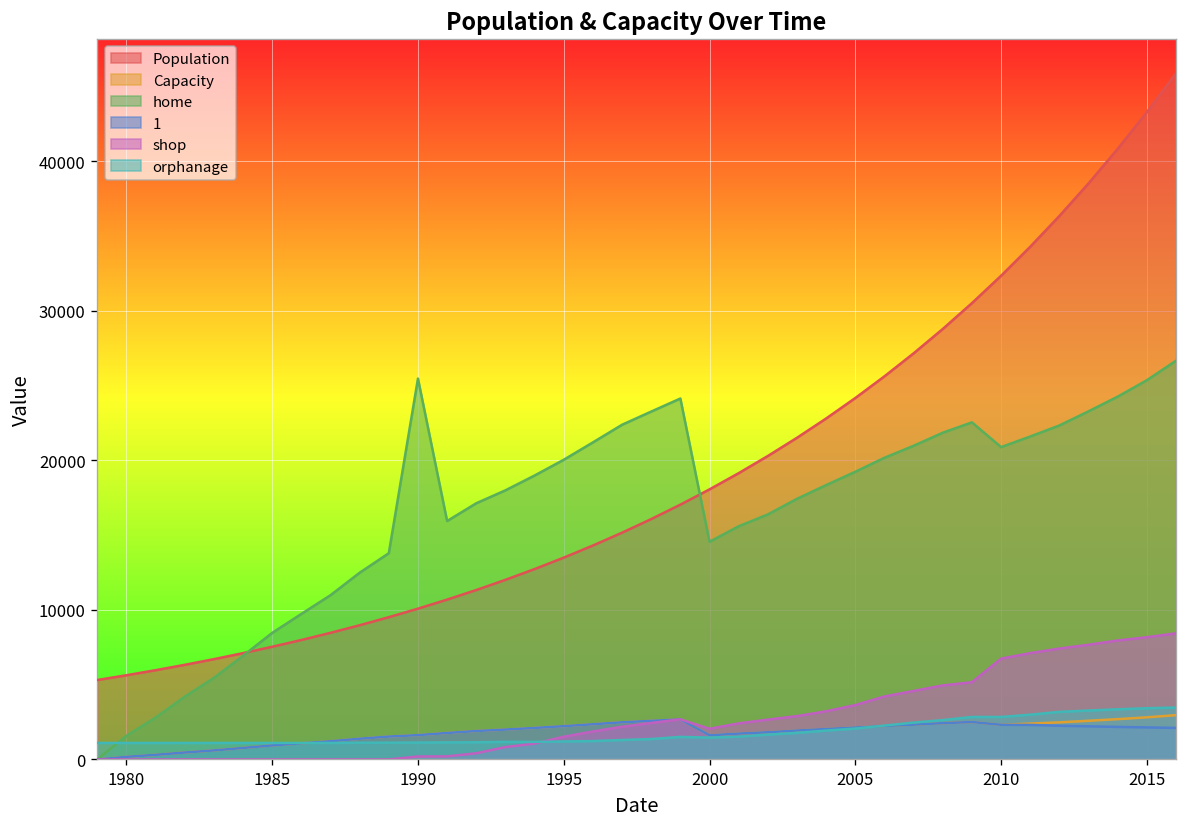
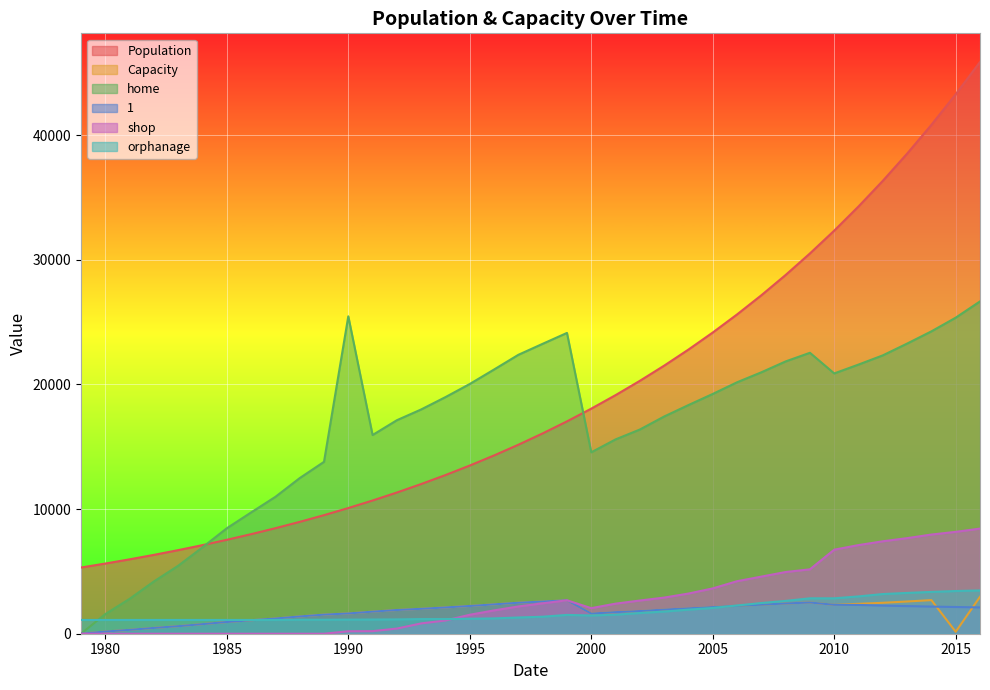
Capacity, 2015: 2800 -> 200
